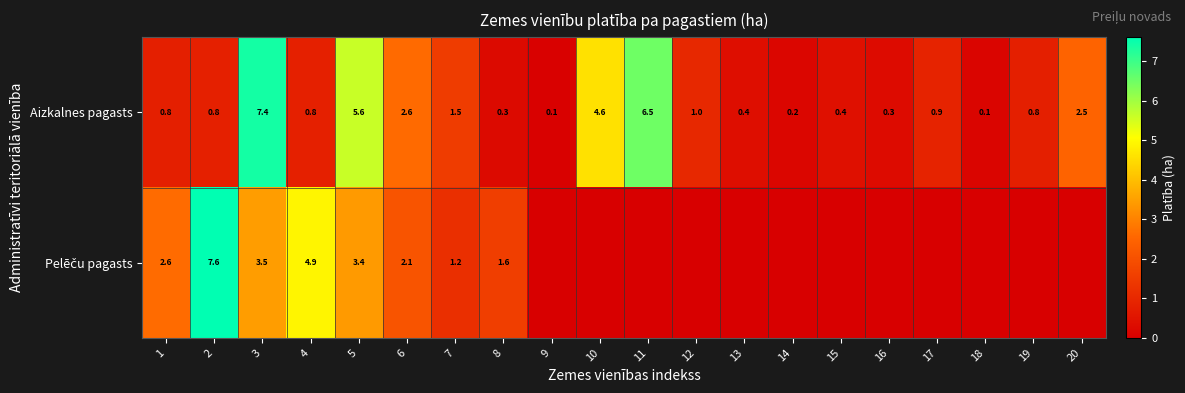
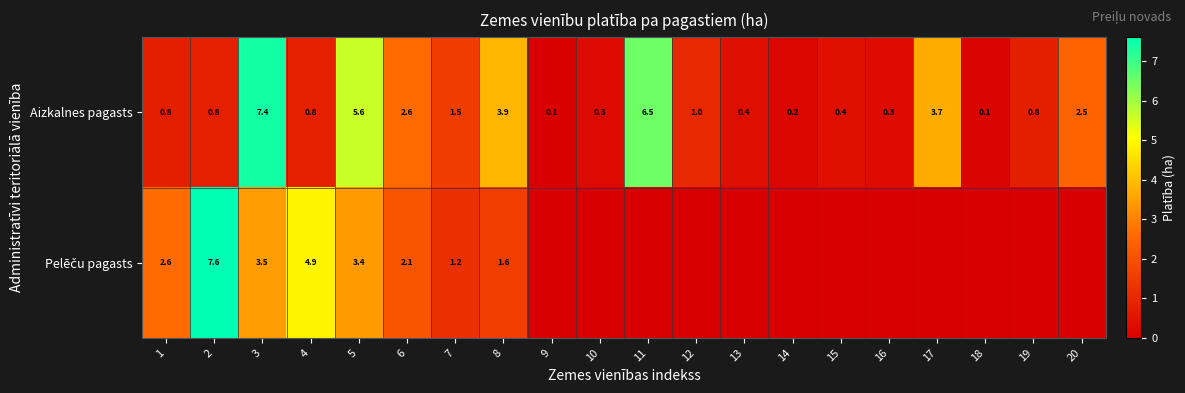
Aizkalnes pagasts, 8: 0.3 -> 3.9
Aizkalnes pagasts, 10: 4.6 -> 0.3
Aizkalnes pagasts, 17: 0.9 -> 3.7
